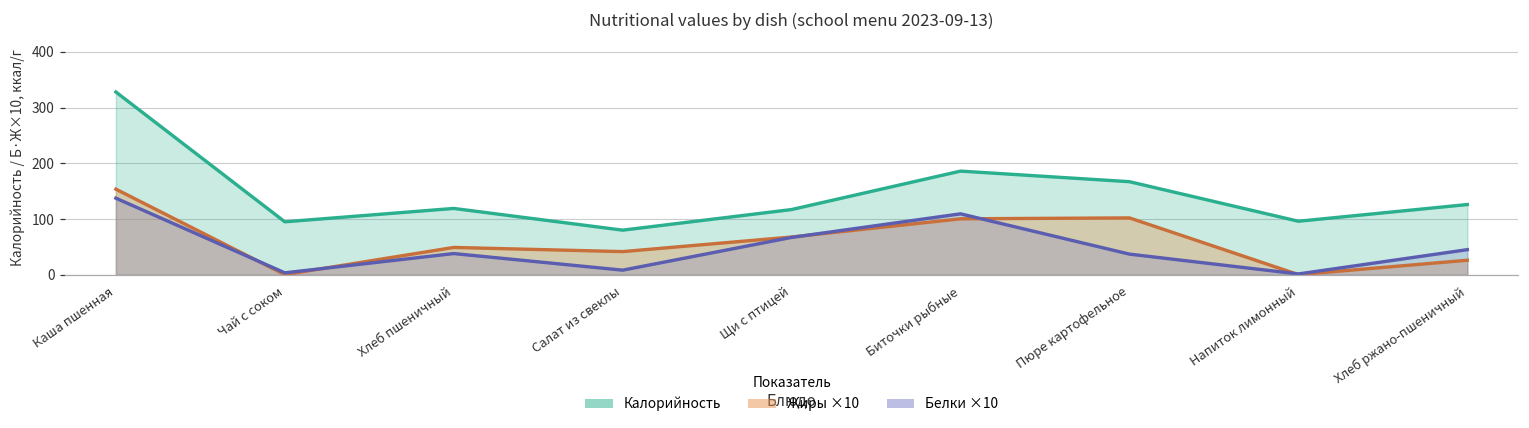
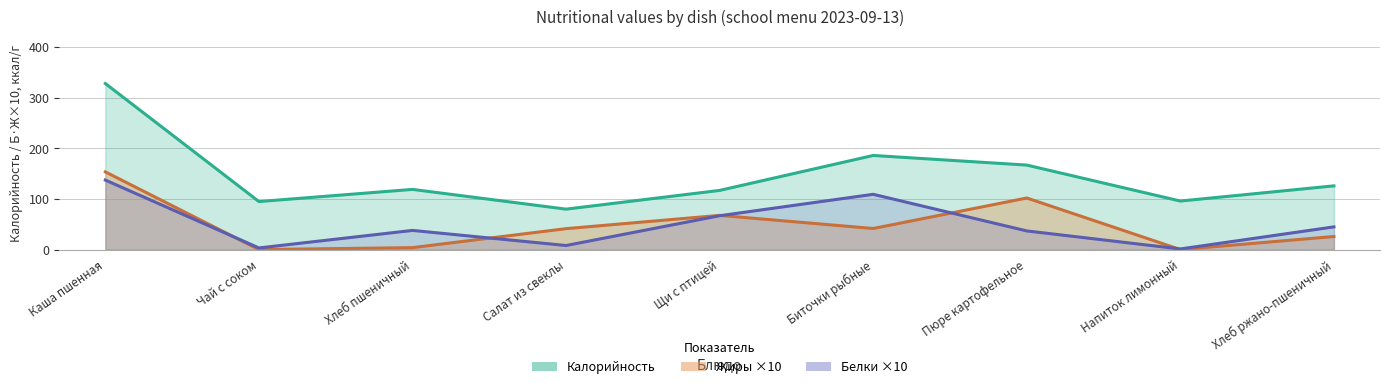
Жиры ×10, Хлеб пшеничный: 50 -> 0
Жиры ×10, Биточки рыбные: 100 -> 40
